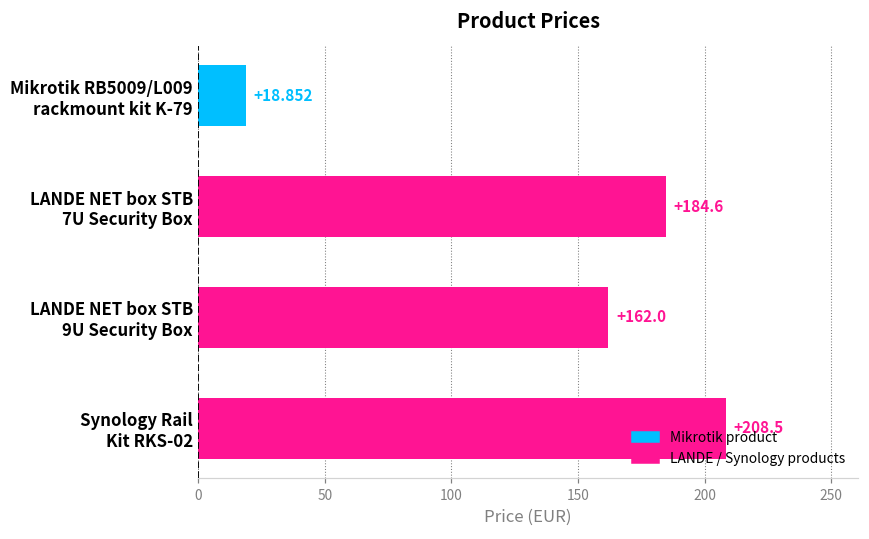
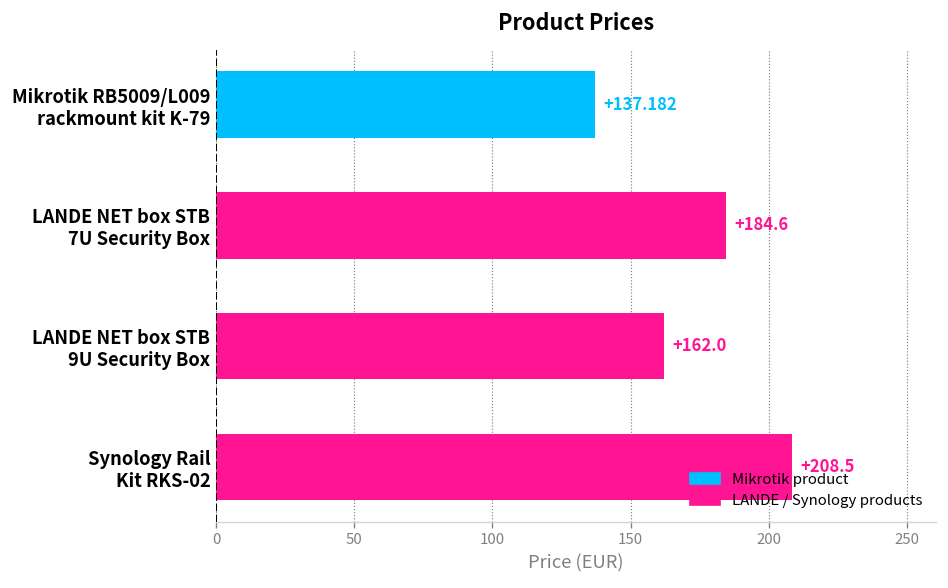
Mikrotik RB5009/L009 rackmount kit K-79: +18.852 -> +137.182
